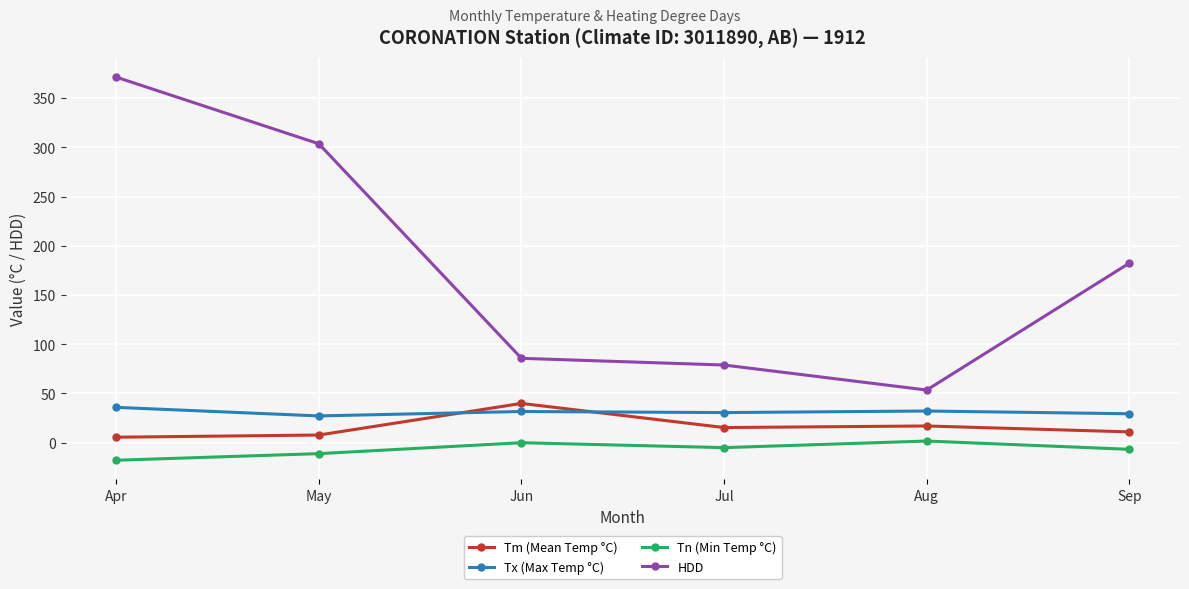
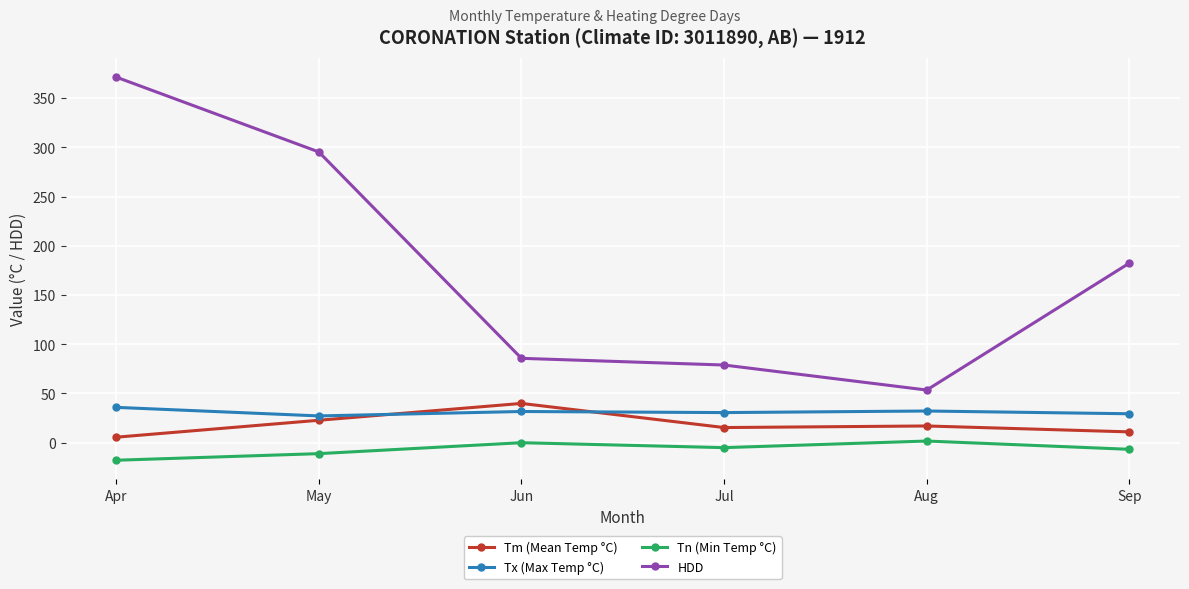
Tm (Mean Temp °C), May: 10 -> 20
HDD, May: 304 -> 295
